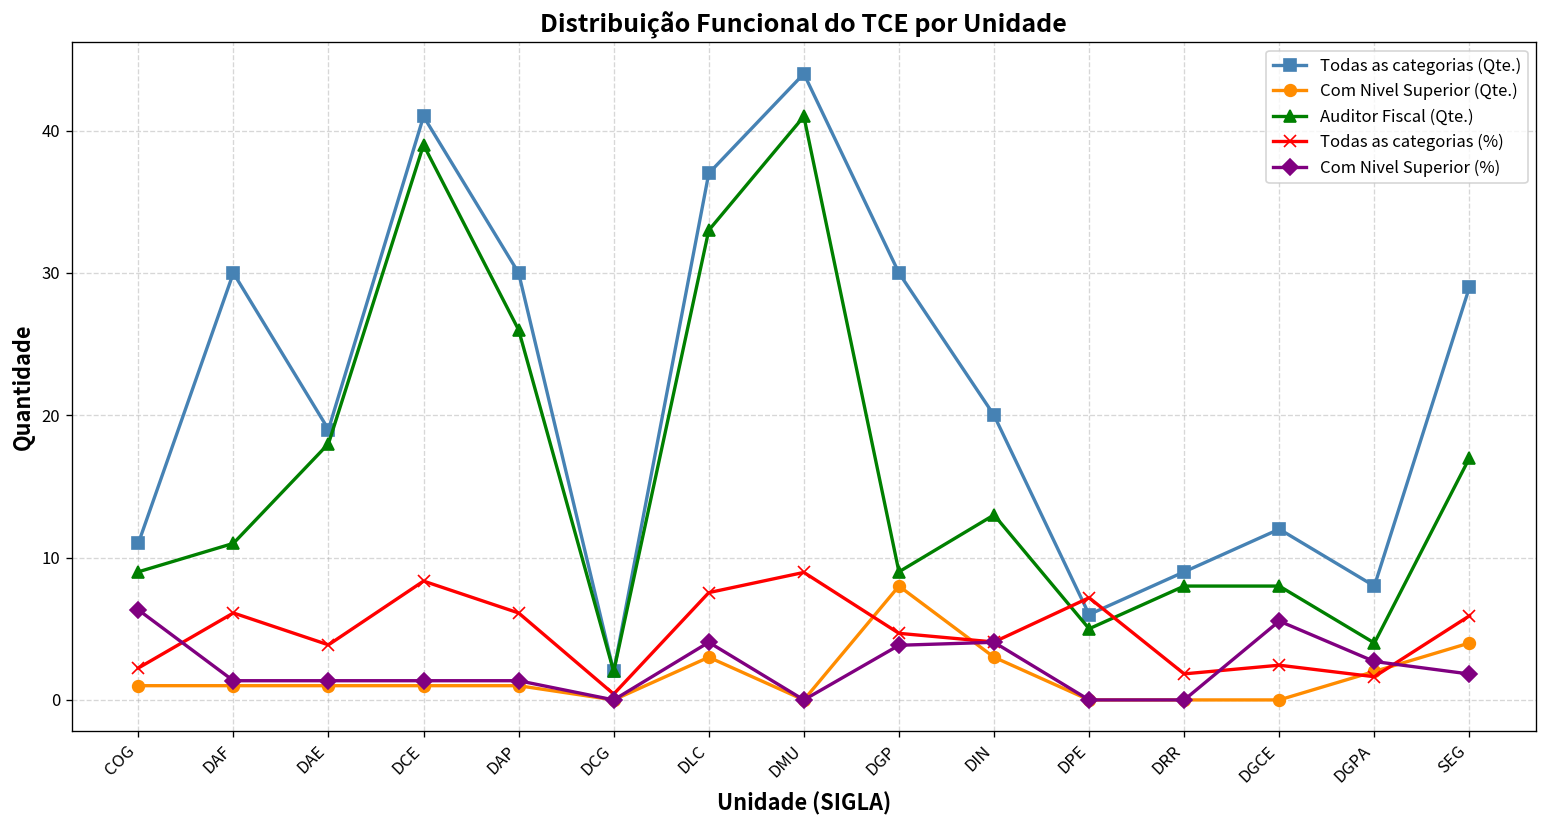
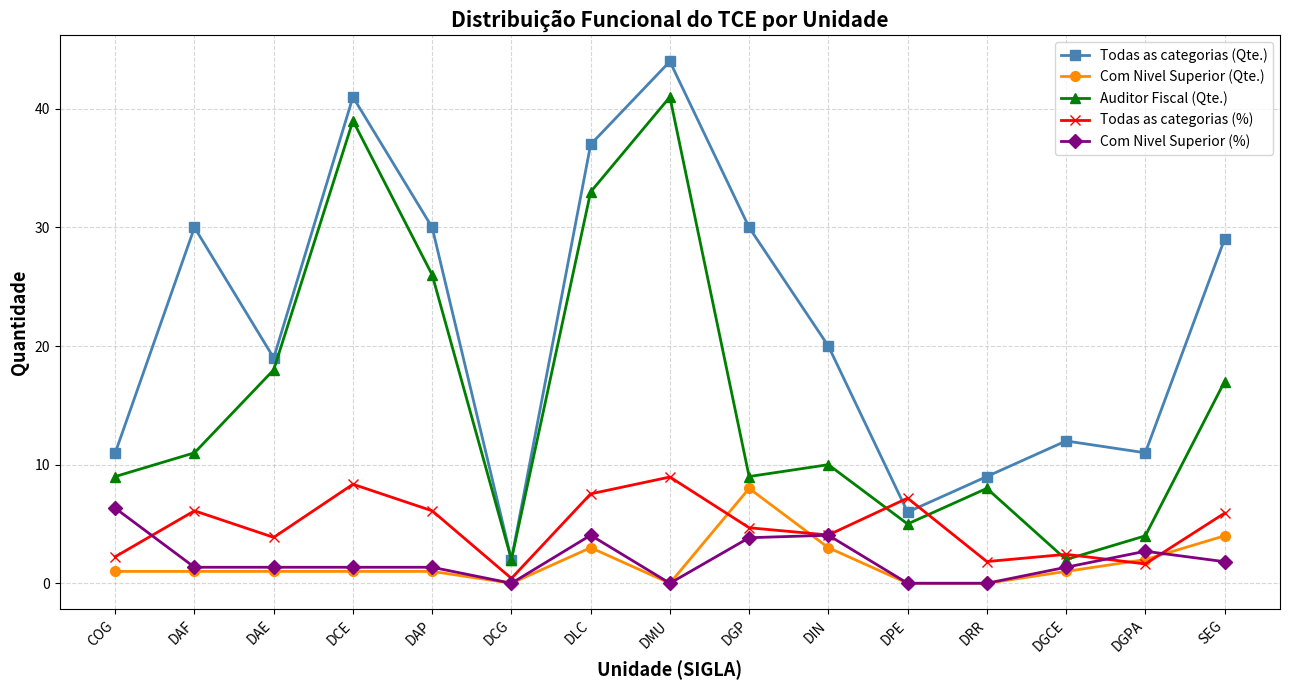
Auditor Fiscal (Qte.), DIN: 13 -> 10
Com Nivel Superior (Qte.), DGCE: 0 -> 1
Auditor Fiscal (Qte.), DGCE: 8 -> 2
Com Nivel Superior (%), DGCE: 5.5 -> 1.4
Todas as categorias (Qte.), DGPA: 8 -> 11
